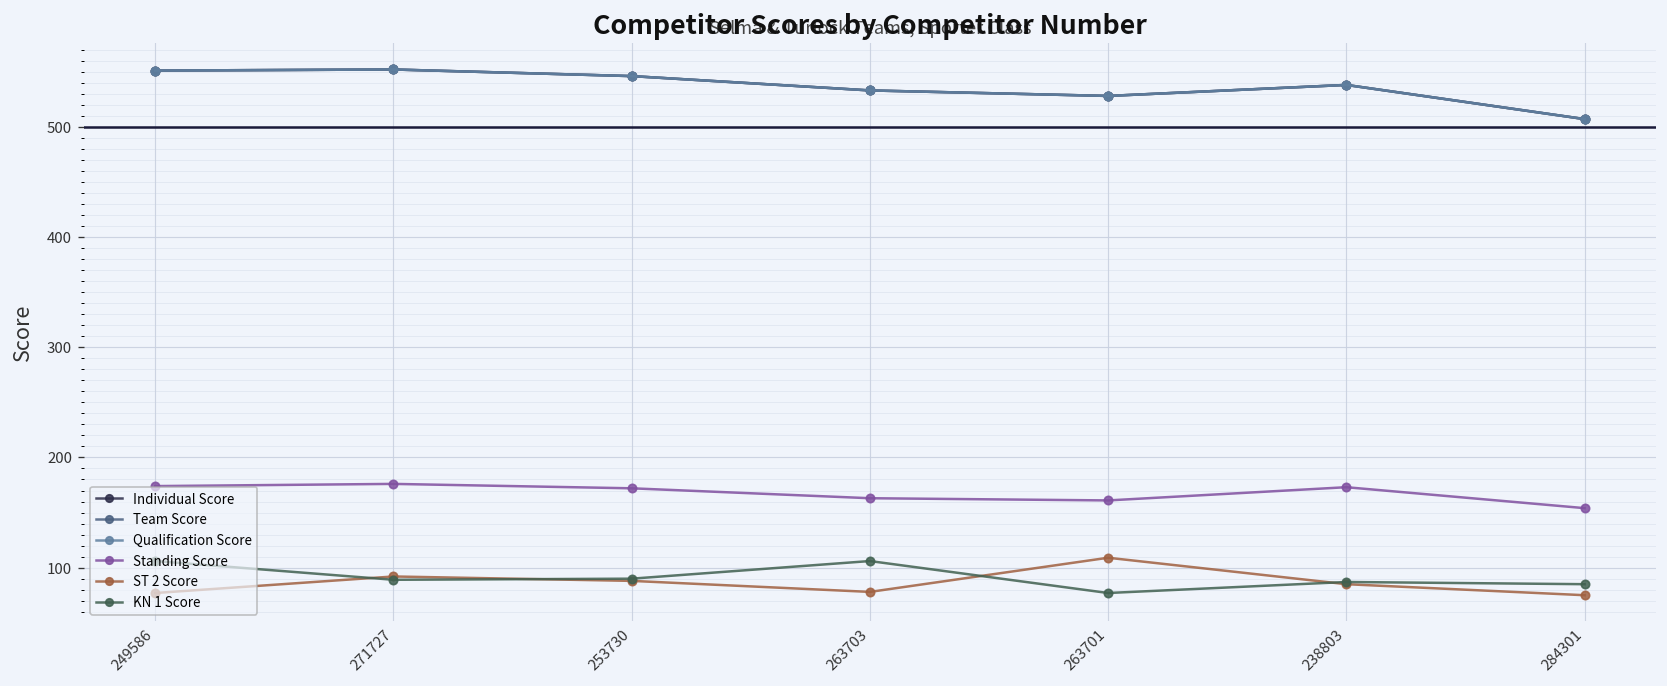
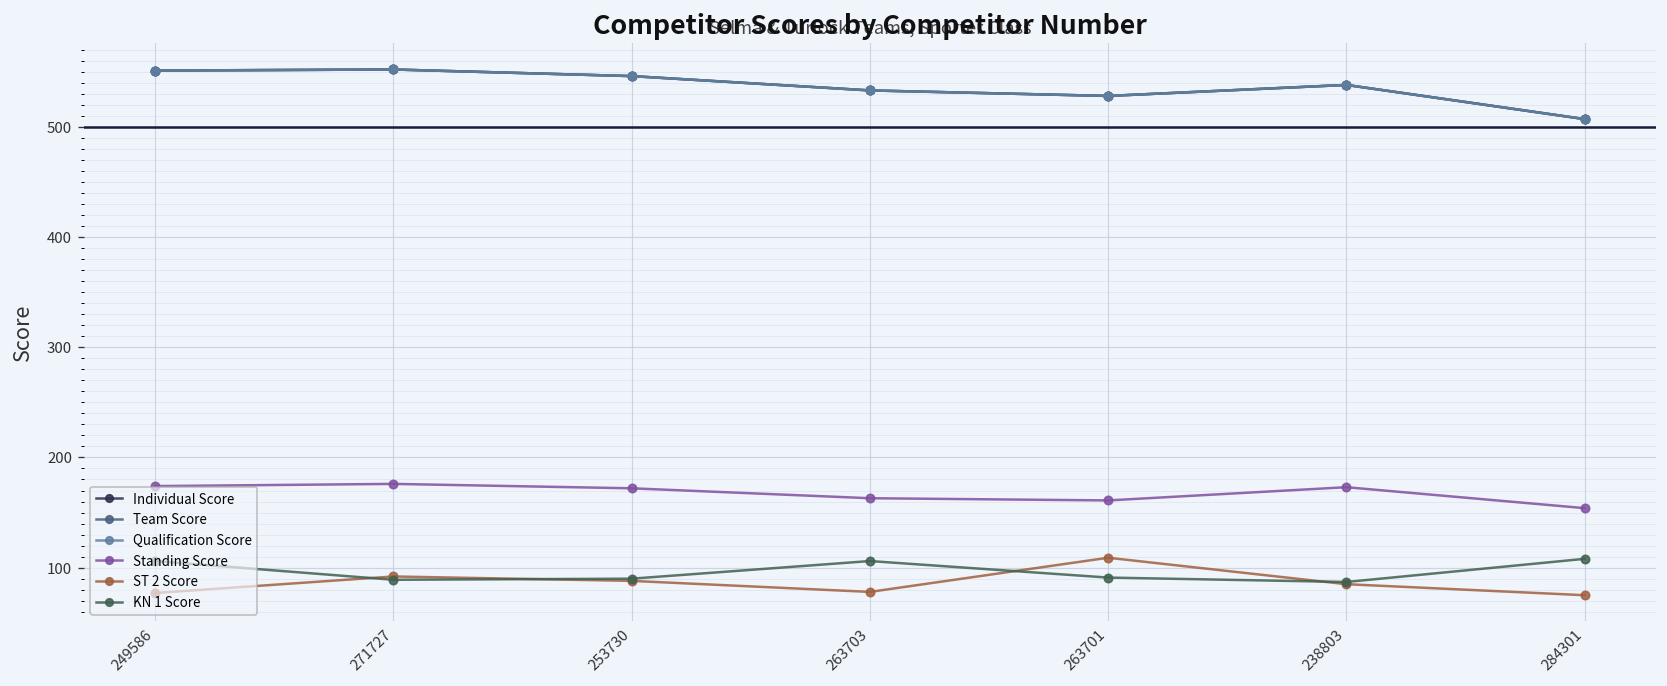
KN 1 Score, 263701: 80 -> 90
KN 1 Score, 284301: 90 -> 110
